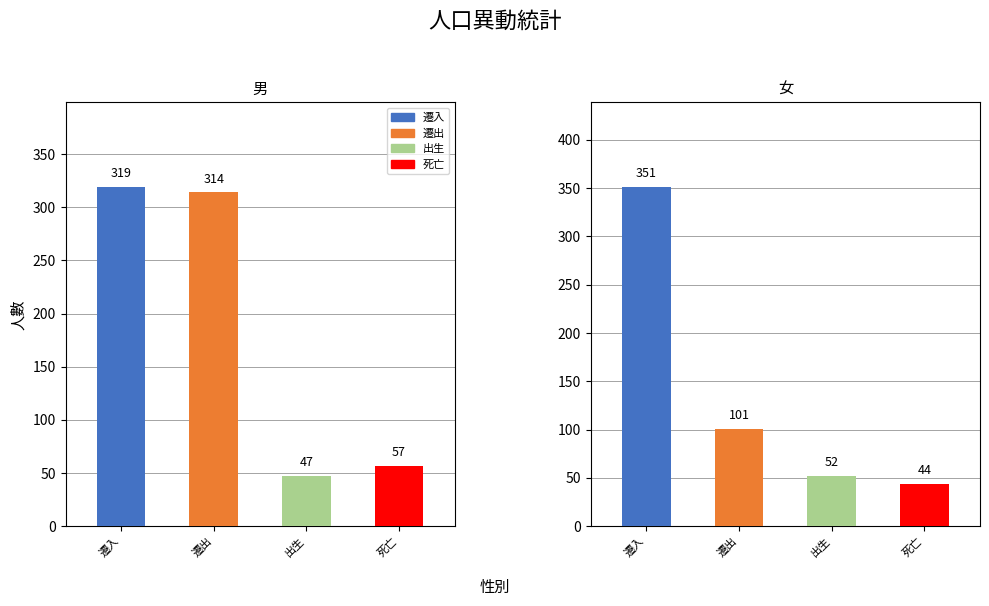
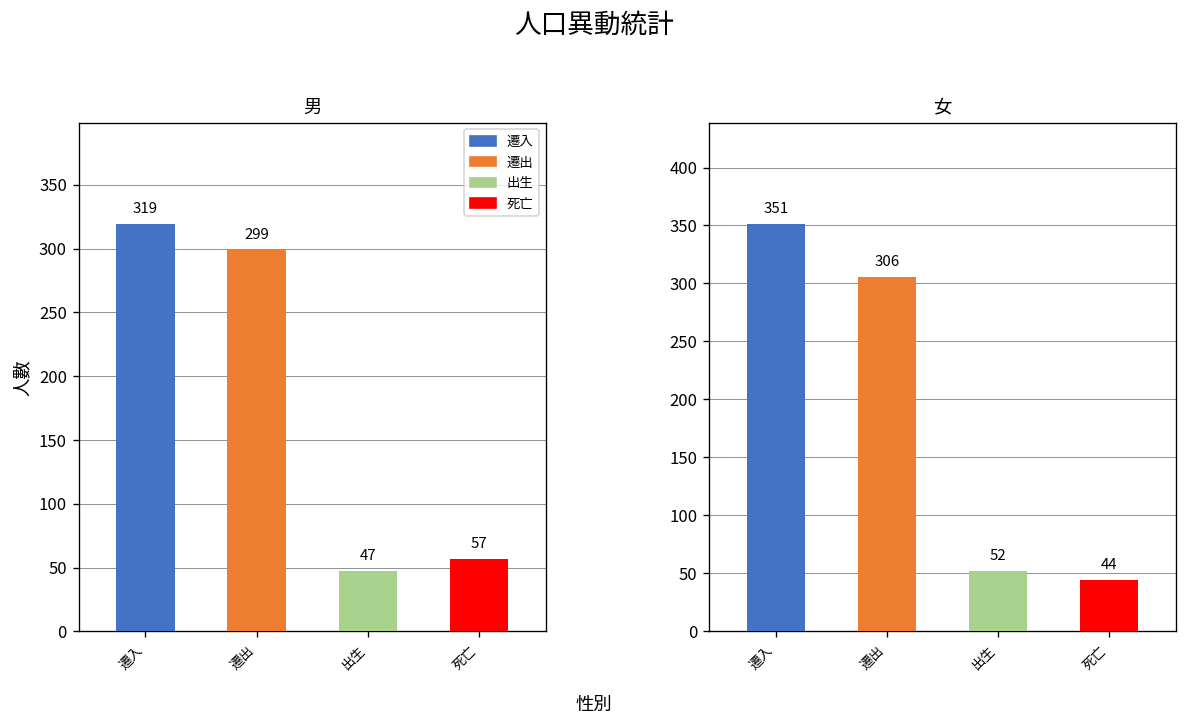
男, 遷出: 314 -> 299
女, 遷出: 101 -> 306
